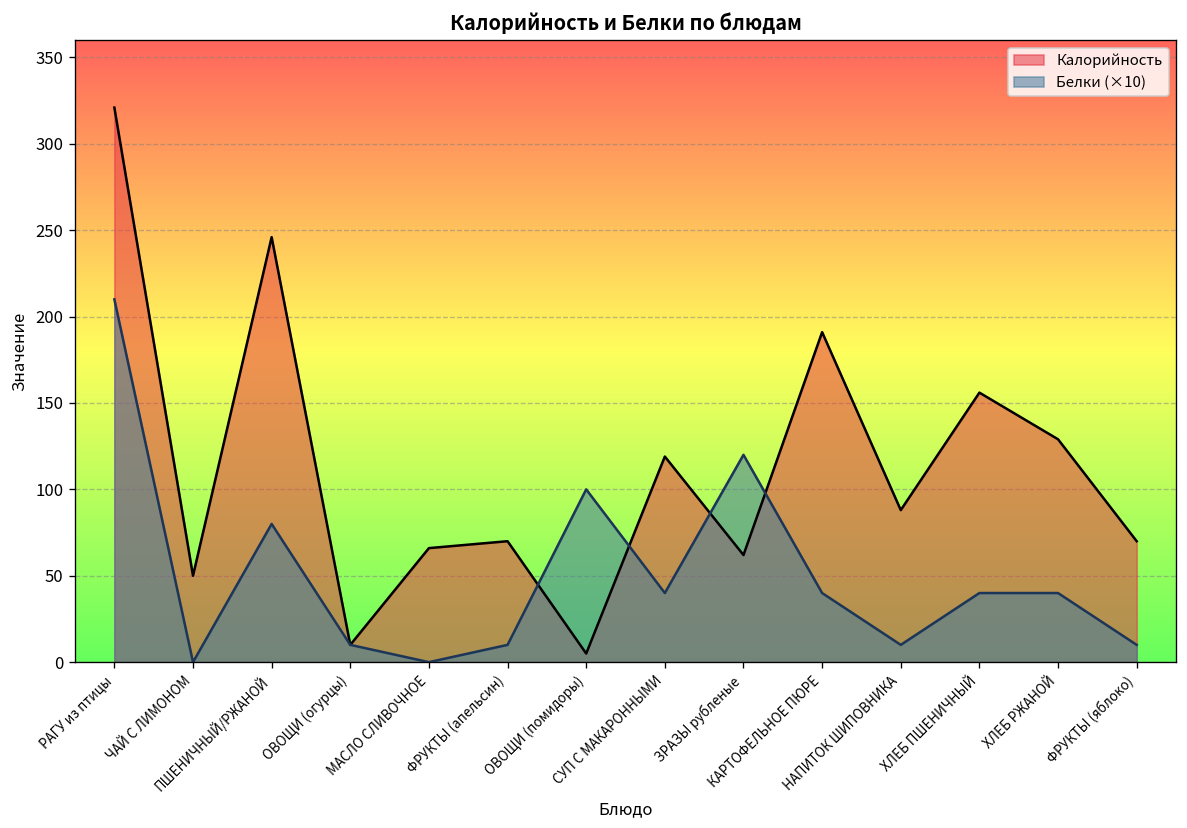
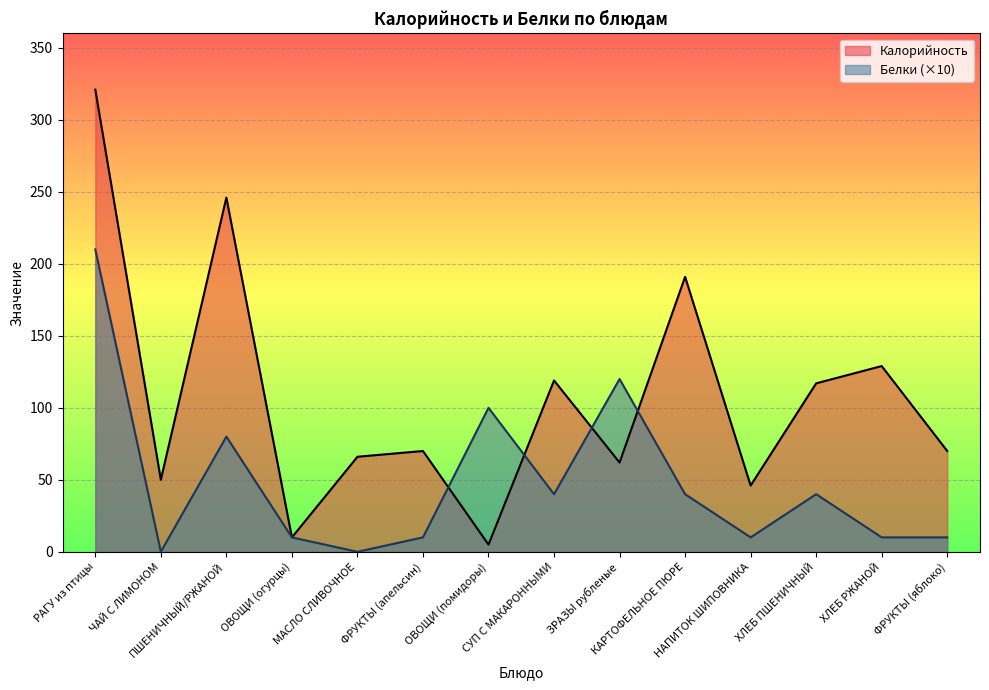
Калорийность, НАПИТОК ШИПОВНИКА: 88 -> 46
Калорийность, ХЛЕБ ПШЕНИЧНЫЙ: 156 -> 117
Белки (×10), ХЛЕБ РЖАНОЙ: 40 -> 10
